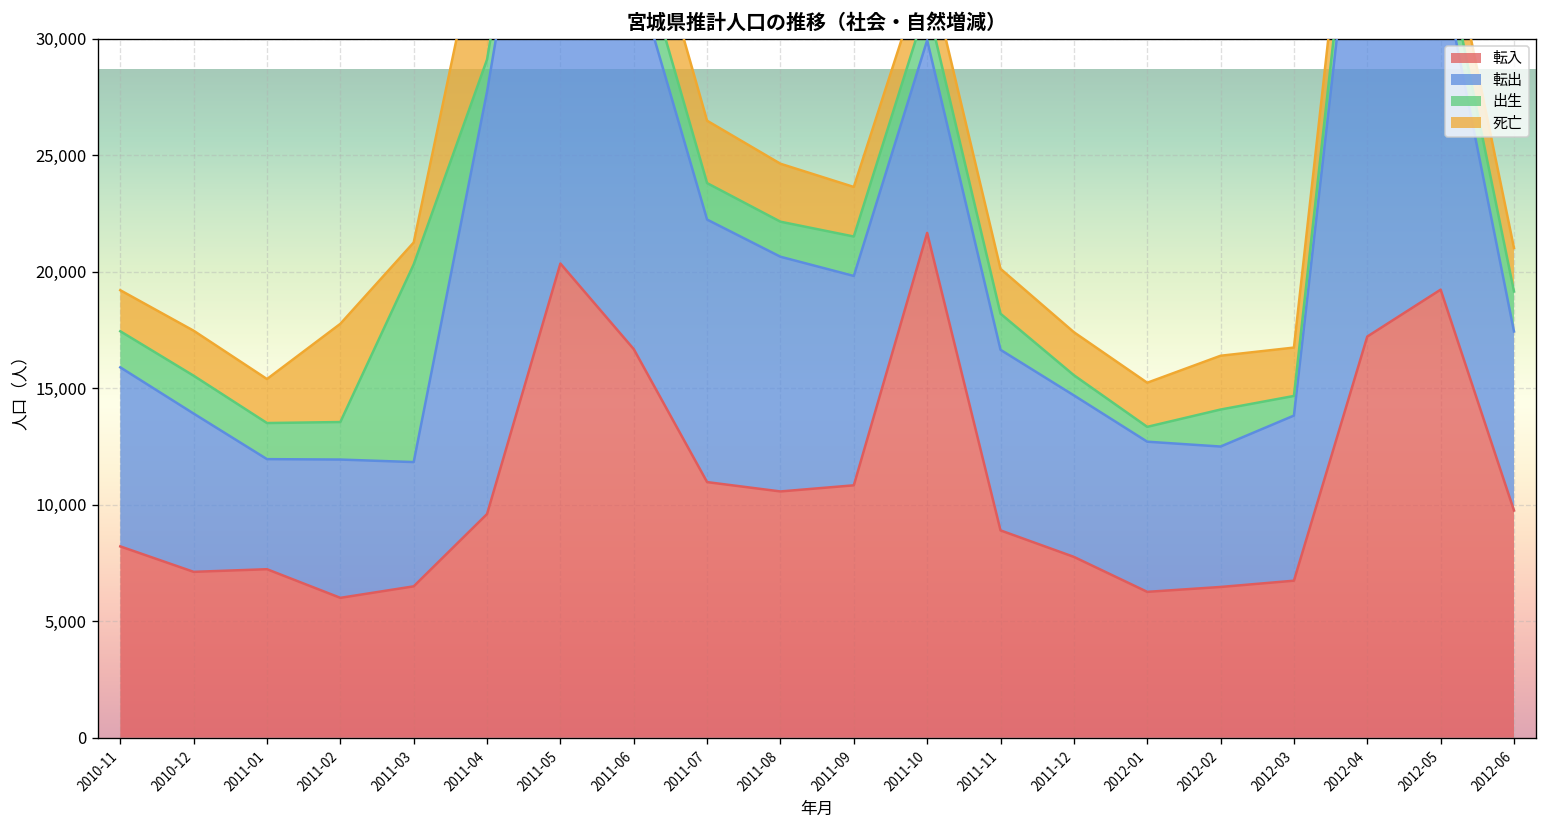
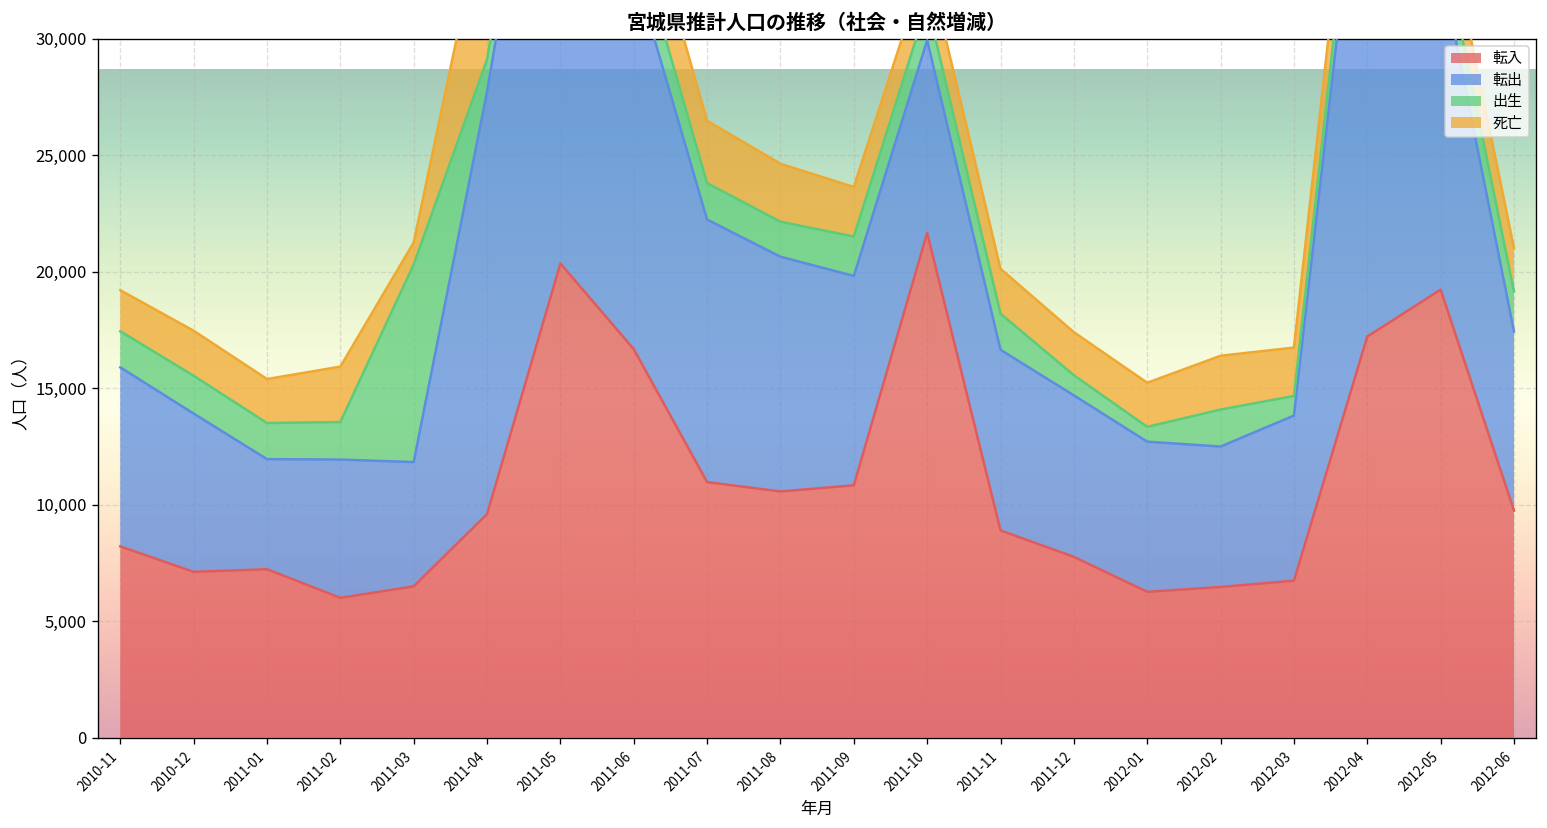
死亡, 2011-02: 4,200 -> 2,400
